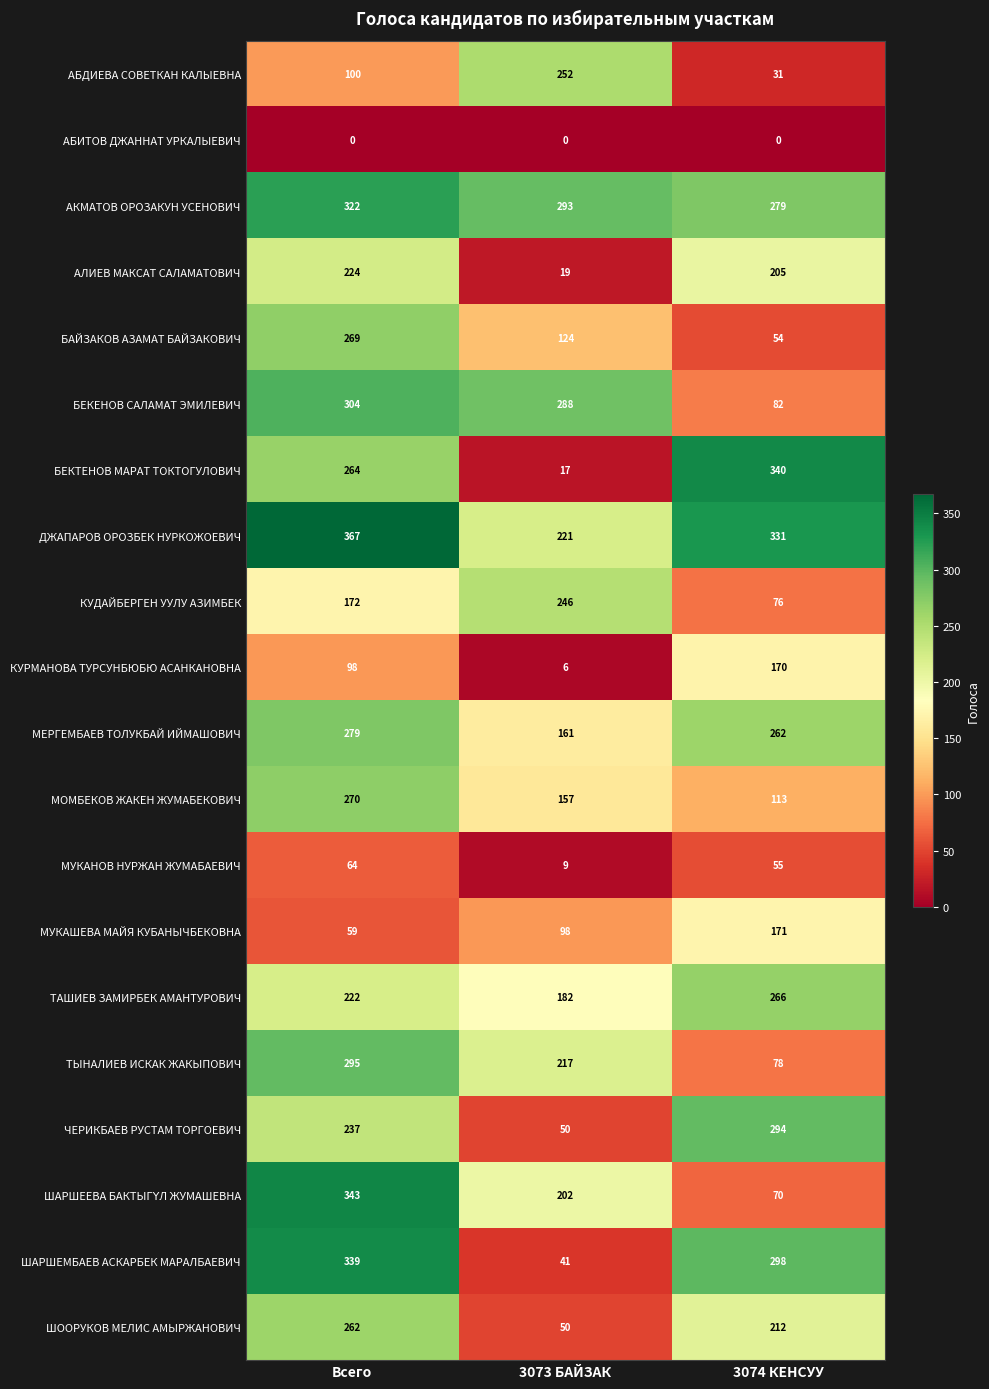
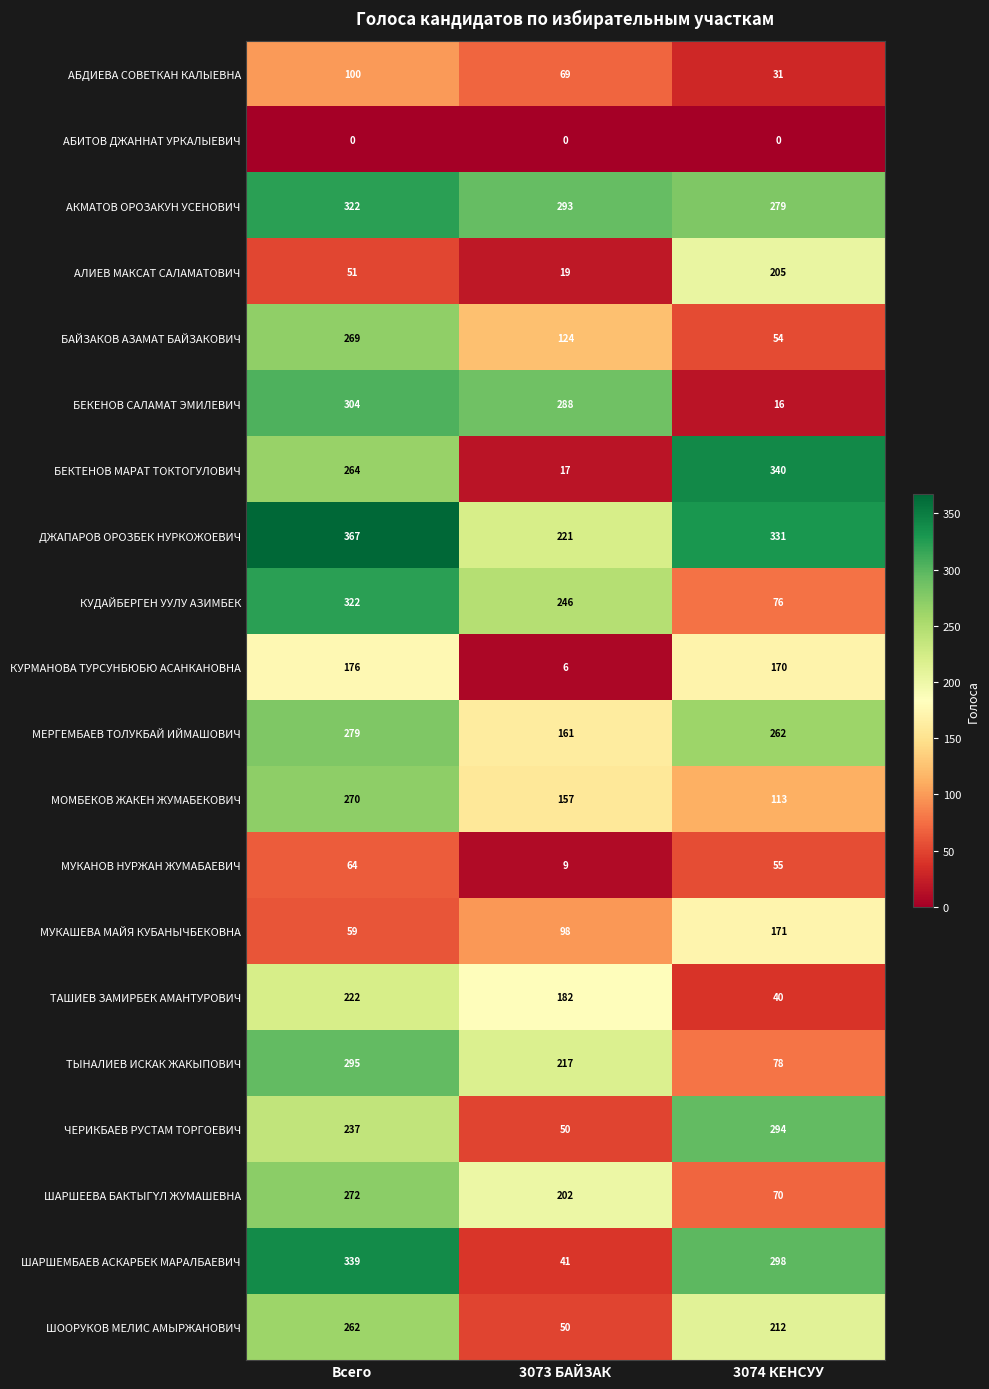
АБДИЕВА СОВЕТКАН КАЛЫЕВНА, 3073 БАЙЗАК: 252 -> 69
АЛИЕВ МАКСАТ САЛАМАТОВИЧ, Всего: 224 -> 51
БЕКЕНОВ САЛАМАТ ЭМИЛЕВИЧ, 3074 КЕНСУУ: 82 -> 16
КУДАЙБЕРГЕН УУЛУ АЗИМБЕК, Всего: 172 -> 322
КУРМАНОВА ТУРСУНБЮБЮ АСАНКАНОВНА, Всего: 98 -> 176
ТАШИЕВ ЗАМИРБЕК АМАНТУРОВИЧ, 3074 КЕНСУУ: 266 -> 40
ШАРШЕЕВА БАКТЫГҮЛ ЖУМАШЕВНА, Всего: 343 -> 272
